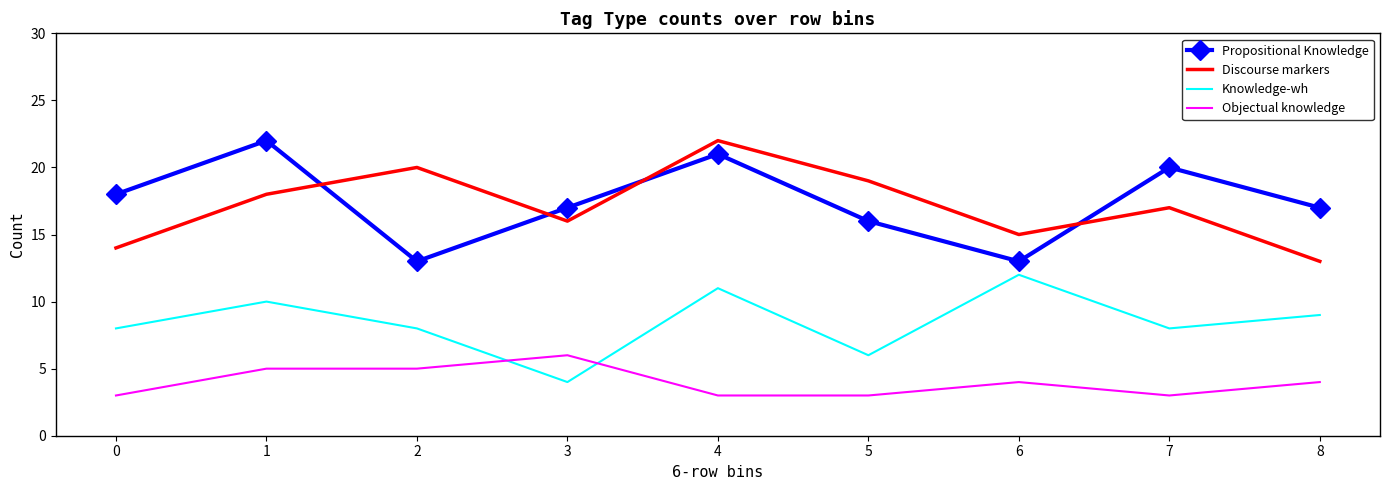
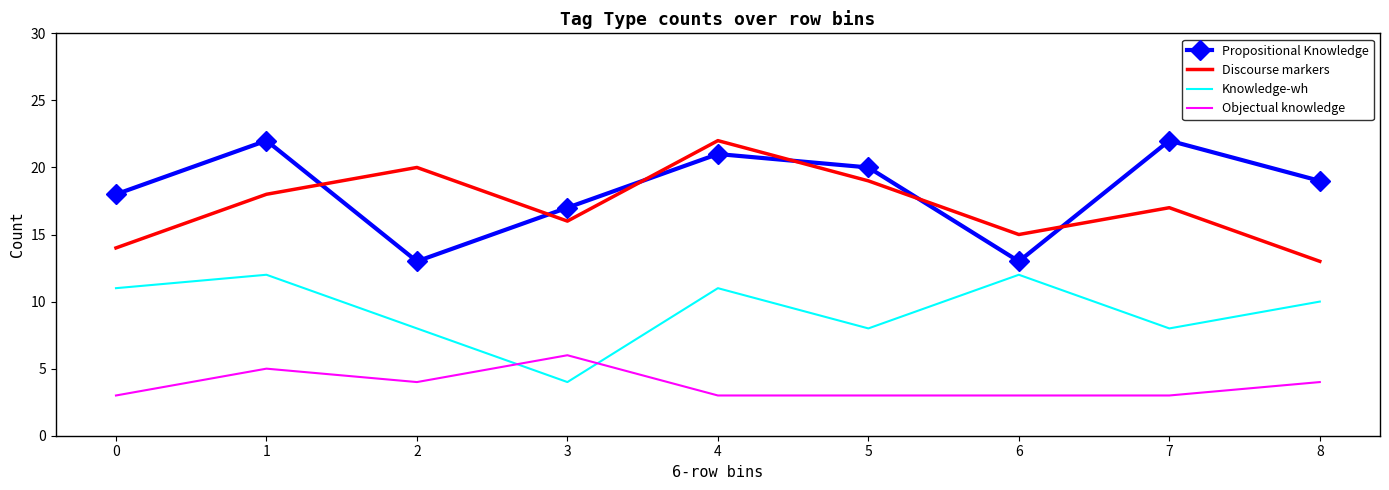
Knowledge-wh, 0: 8 -> 11
Knowledge-wh, 1: 10 -> 12
Objectual knowledge, 2: 5 -> 4
Propositional Knowledge, 5: 16 -> 20
Knowledge-wh, 5: 6 -> 8
Objectual knowledge, 6: 4 -> 3
Propositional Knowledge, 7: 20 -> 22
Propositional Knowledge, 8: 17 -> 19
Knowledge-wh, 8: 9 -> 10
